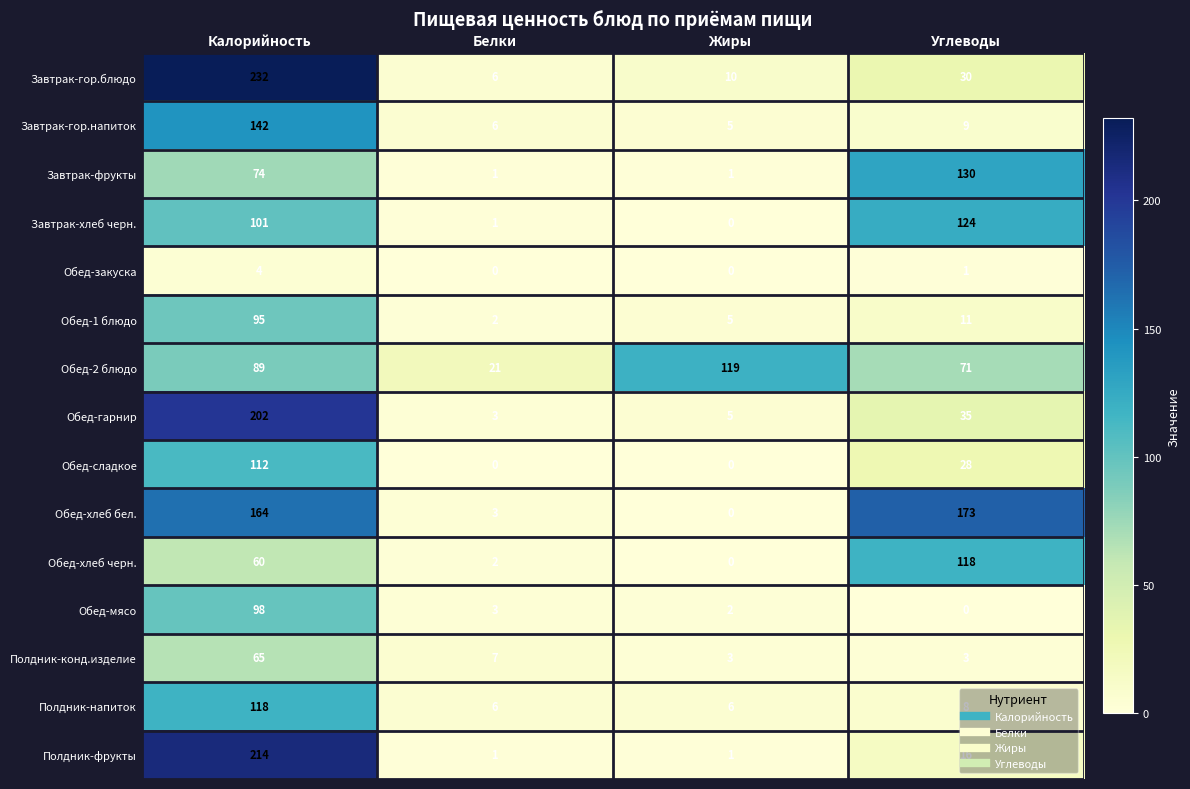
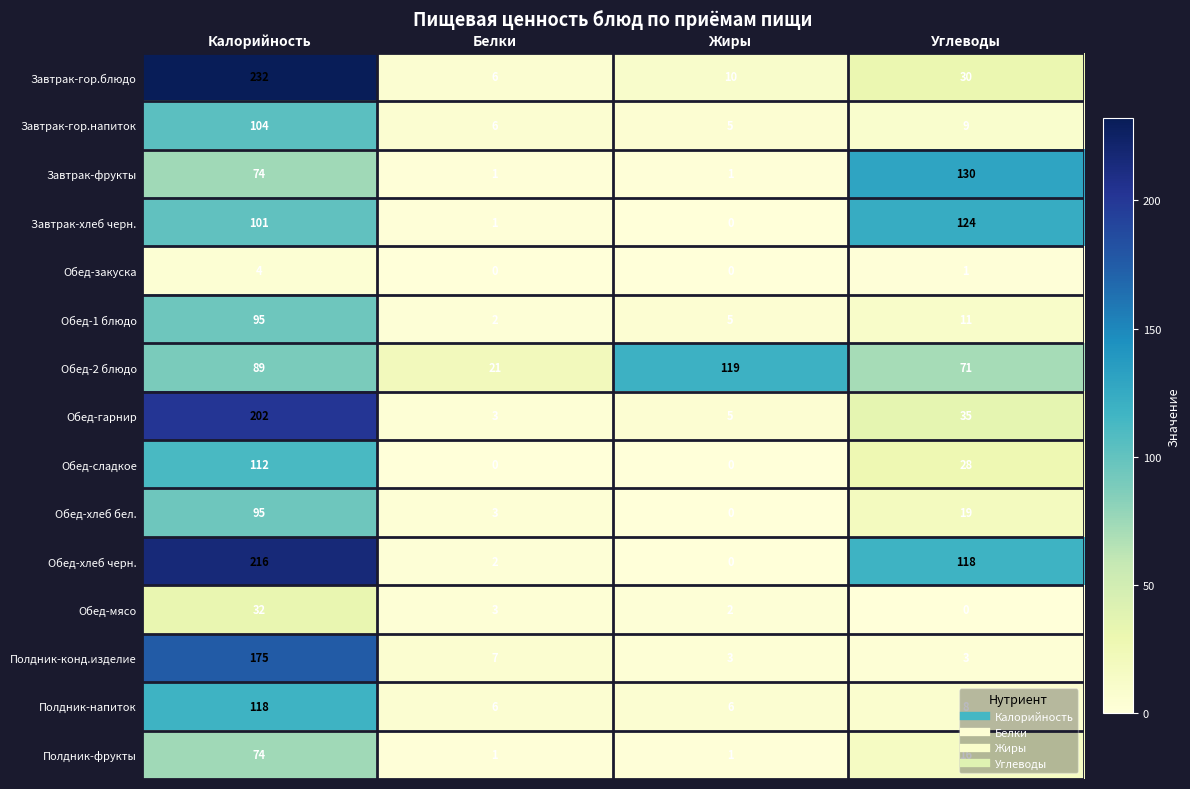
Завтрак-гор.напиток, Калорийность: 142 -> 104
Обед-хлеб бел., Калорийность: 164 -> 95
Обед-хлеб бел., Углеводы: 173 -> 19
Обед-хлеб черн., Калорийность: 60 -> 216
Обед-мясо, Калорийность: 98 -> 32
Полдник-конд.изделие, Калорийность: 65 -> 175
Полдник-фрукты, Калорийность: 214 -> 74
